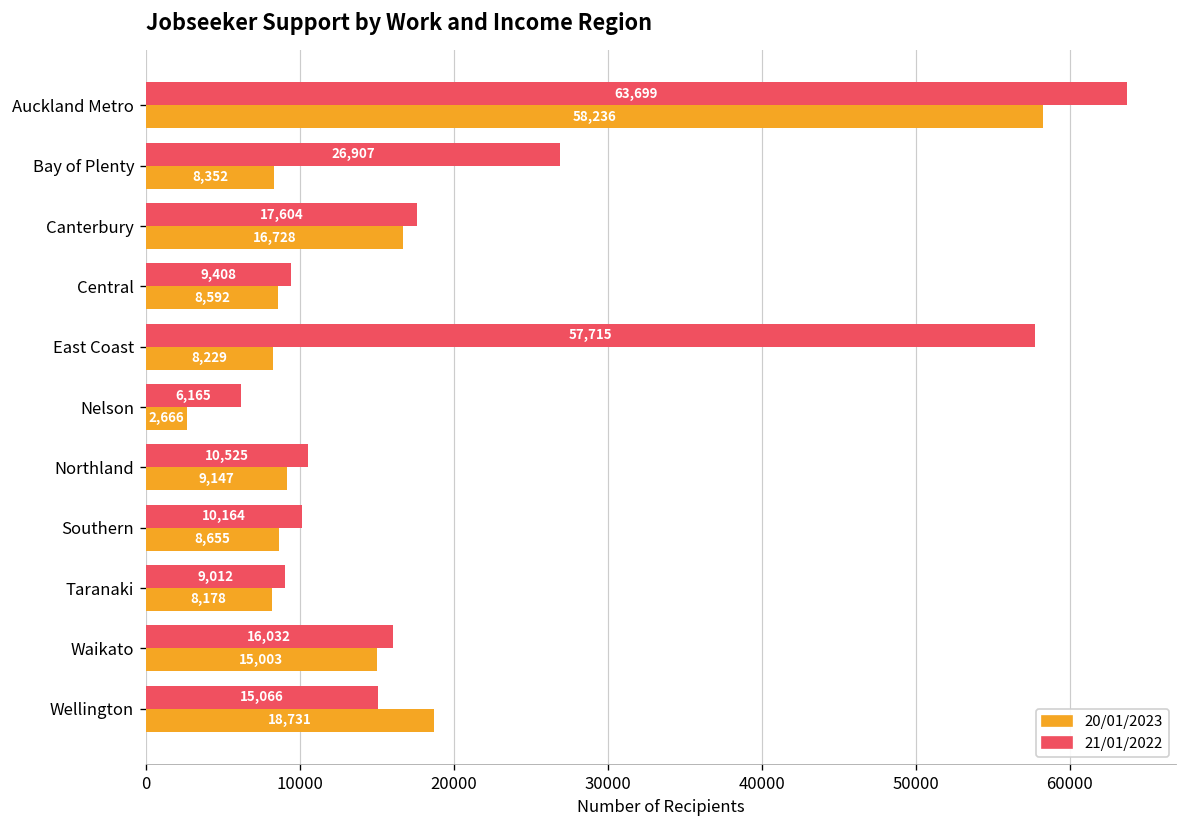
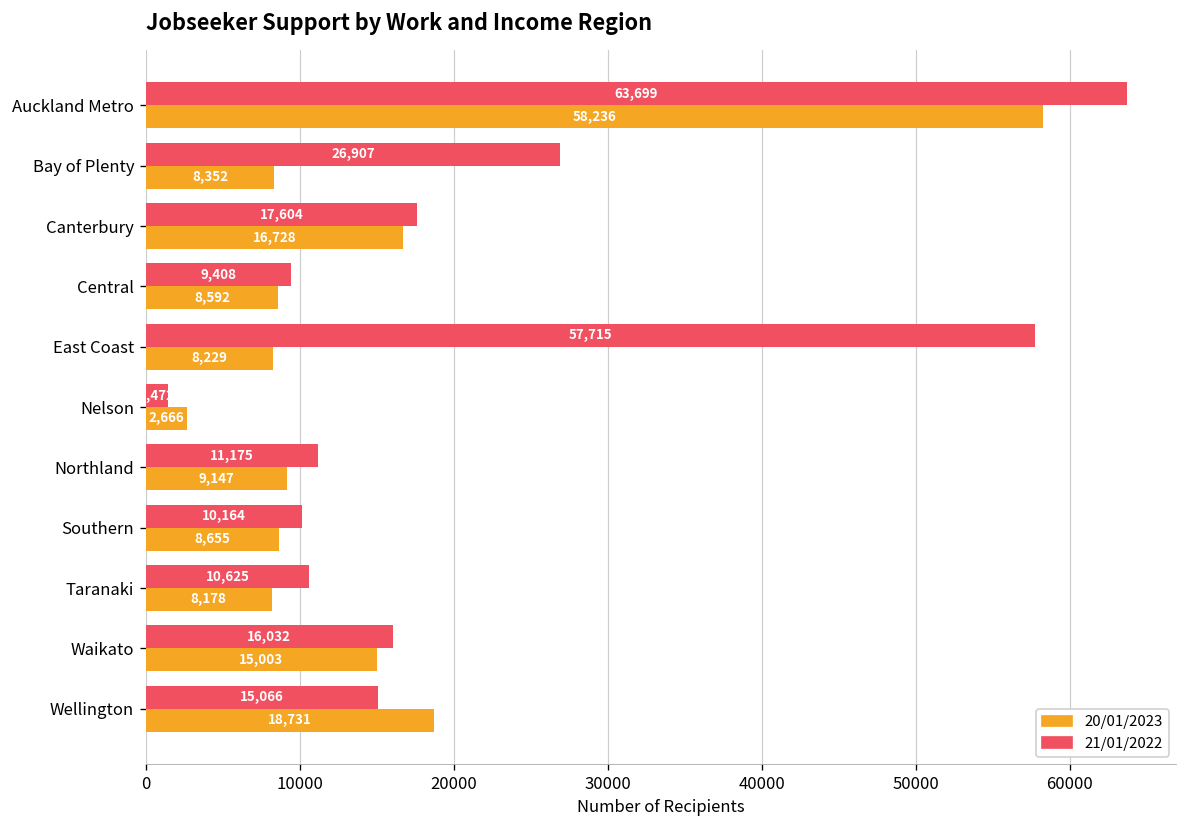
21/01/2022, Nelson: 6,165 -> 1,472
21/01/2022, Northland: 10,525 -> 11,175
21/01/2022, Taranaki: 9,012 -> 10,625
